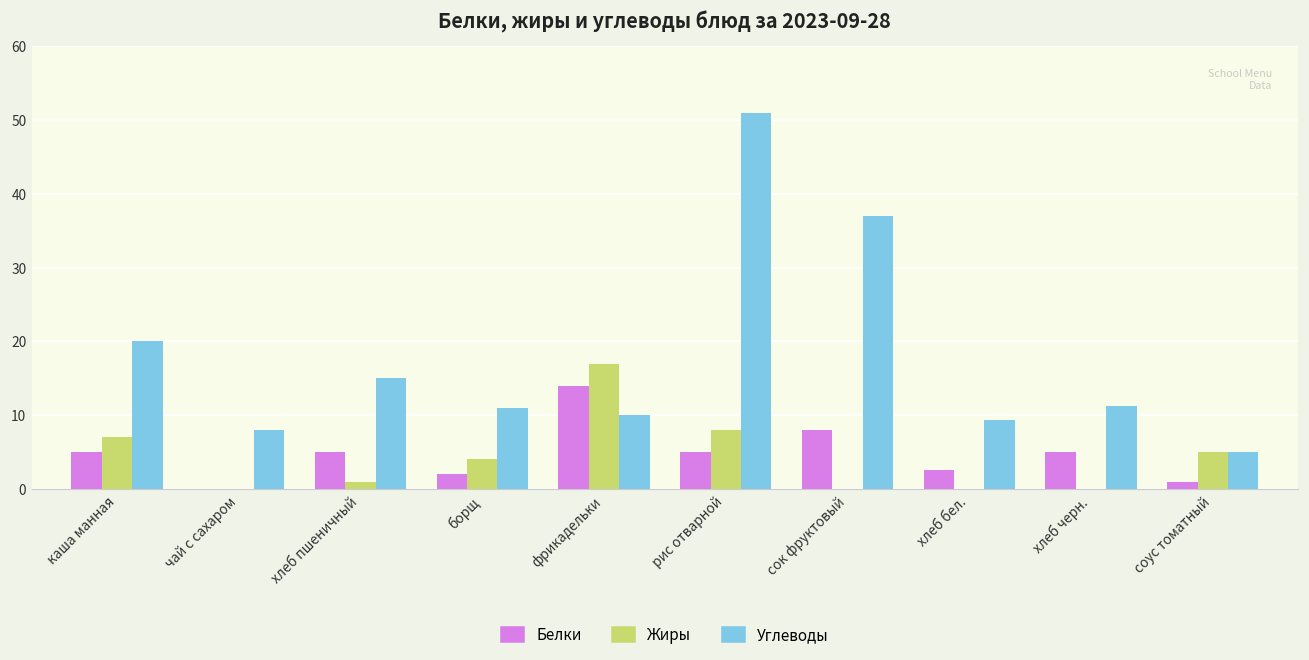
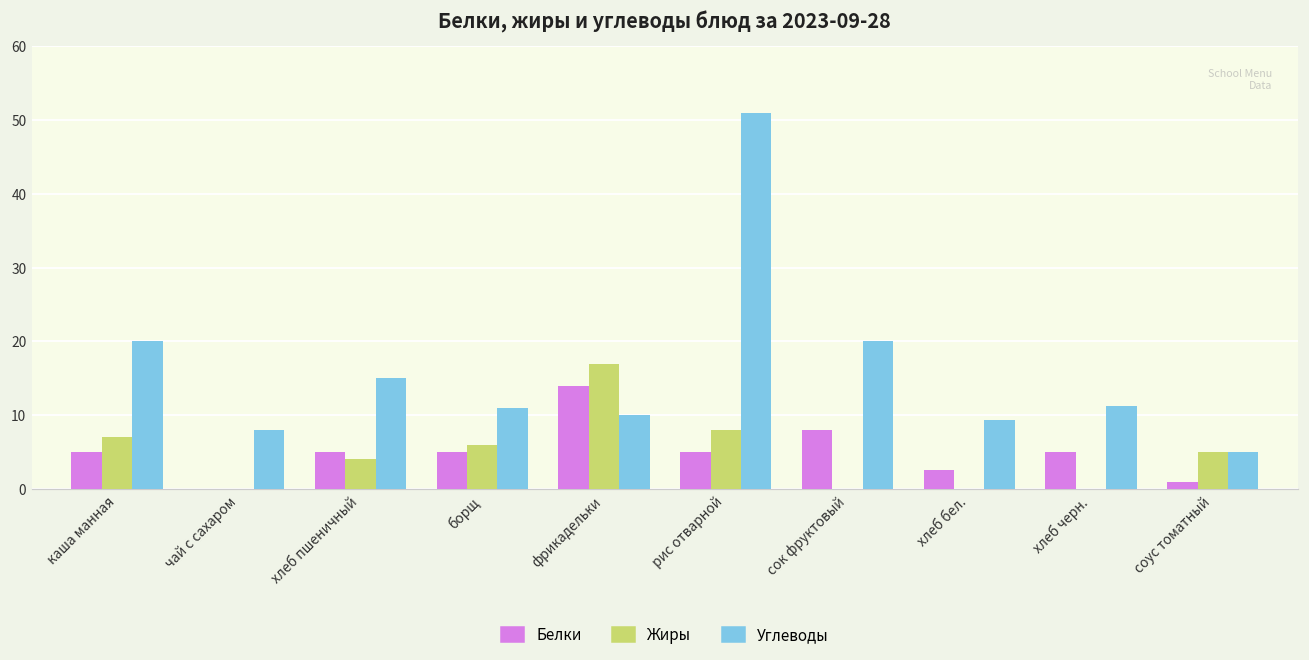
Жиры, хлеб пшеничный: 1 -> 4
Белки, борщ: 2 -> 5
Жиры, борщ: 4 -> 6
Углеводы, сок фруктовый: 37 -> 20
